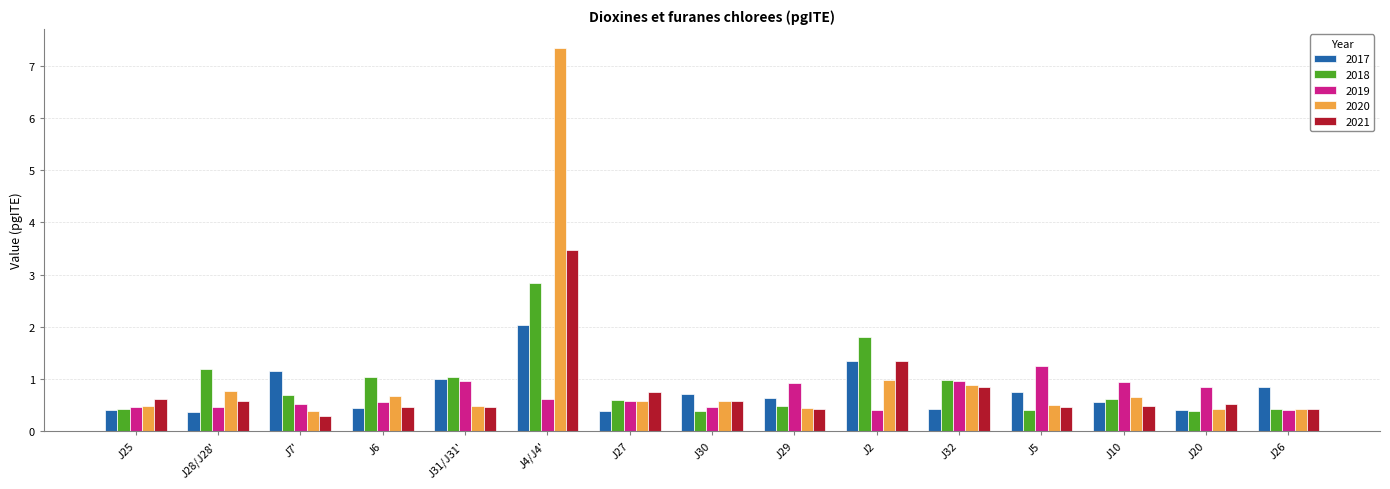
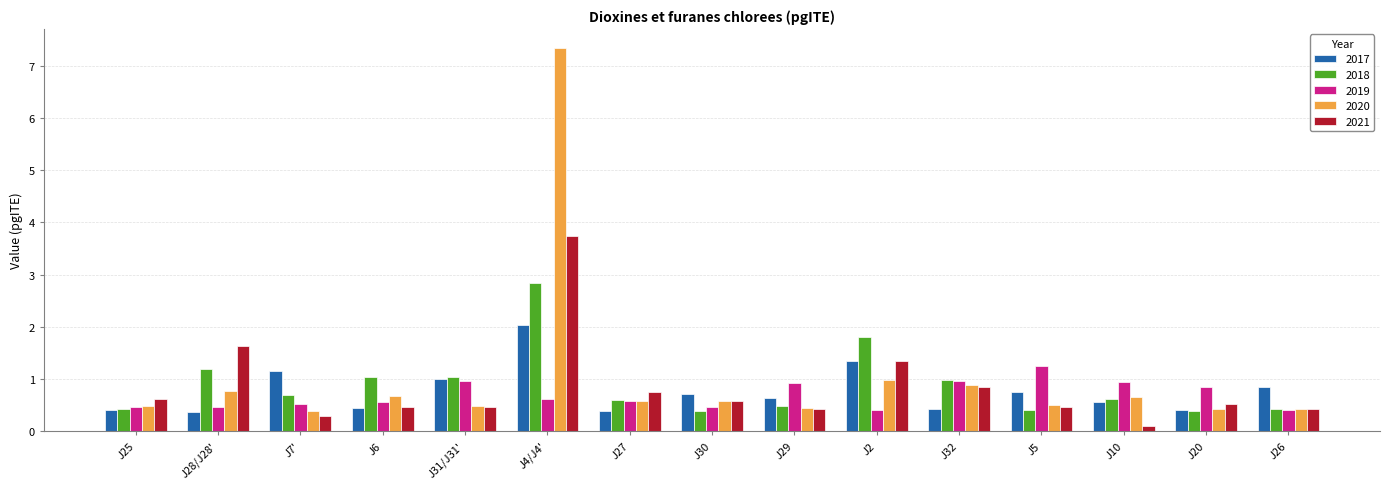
2021, J28/J28': 0.6 -> 1.6
2021, J4/J4': 3.5 -> 3.7
2021, J10: 0.5 -> 0.1
